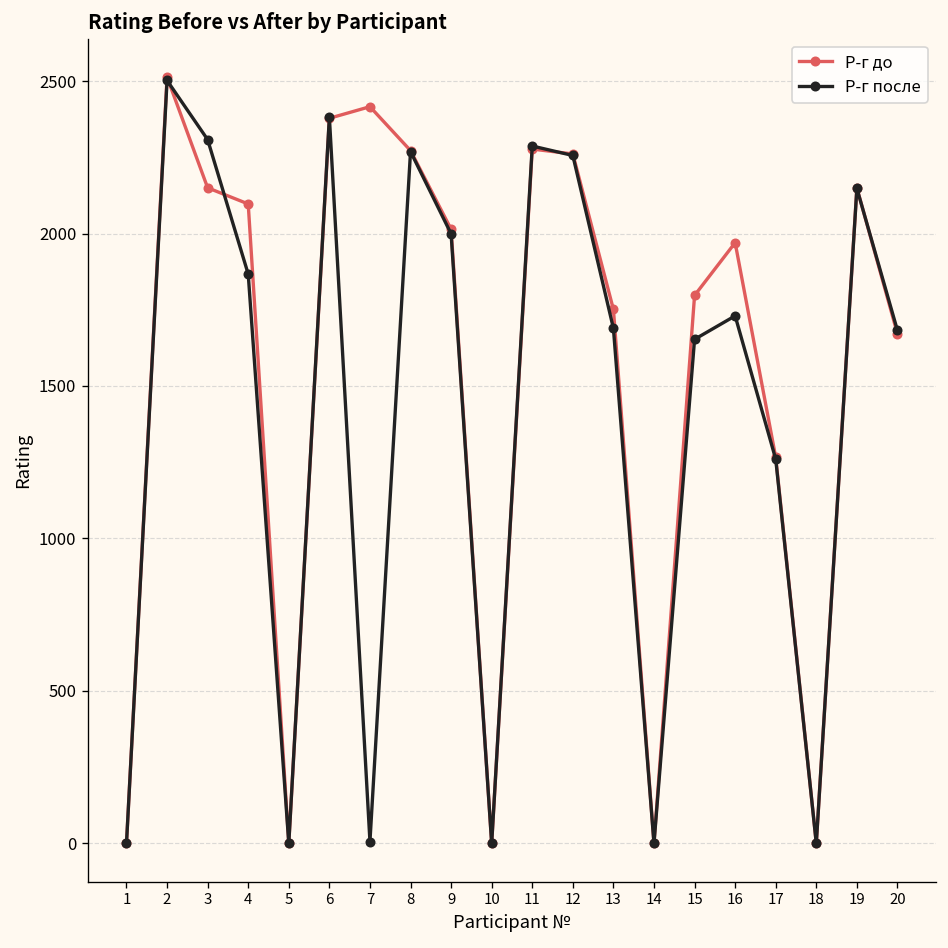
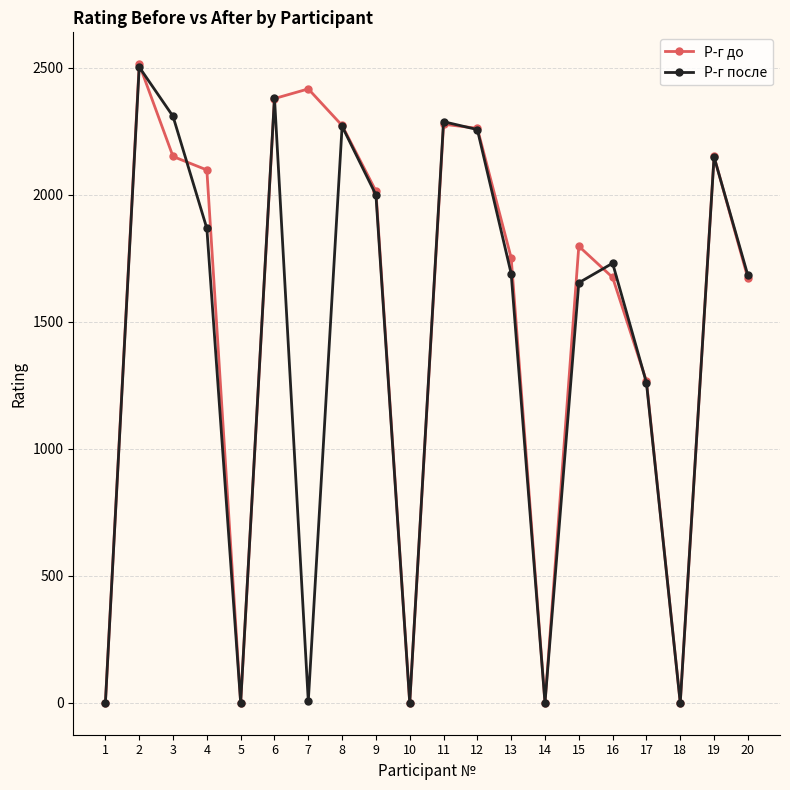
Р-г до, 16: 1970 -> 1670
